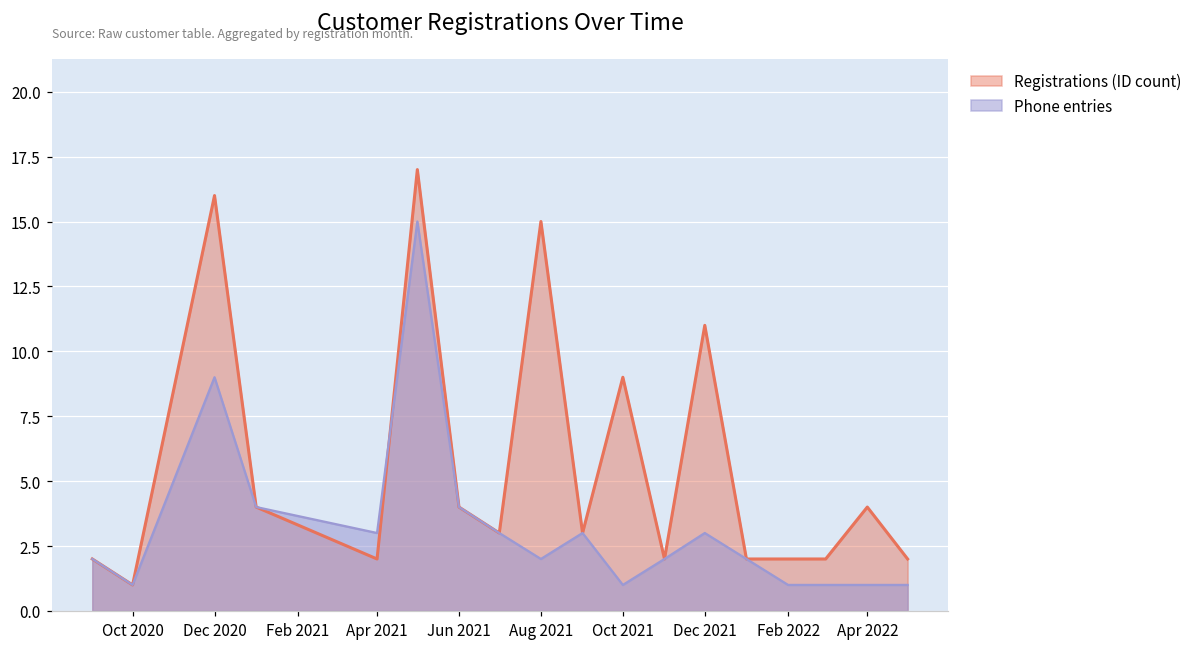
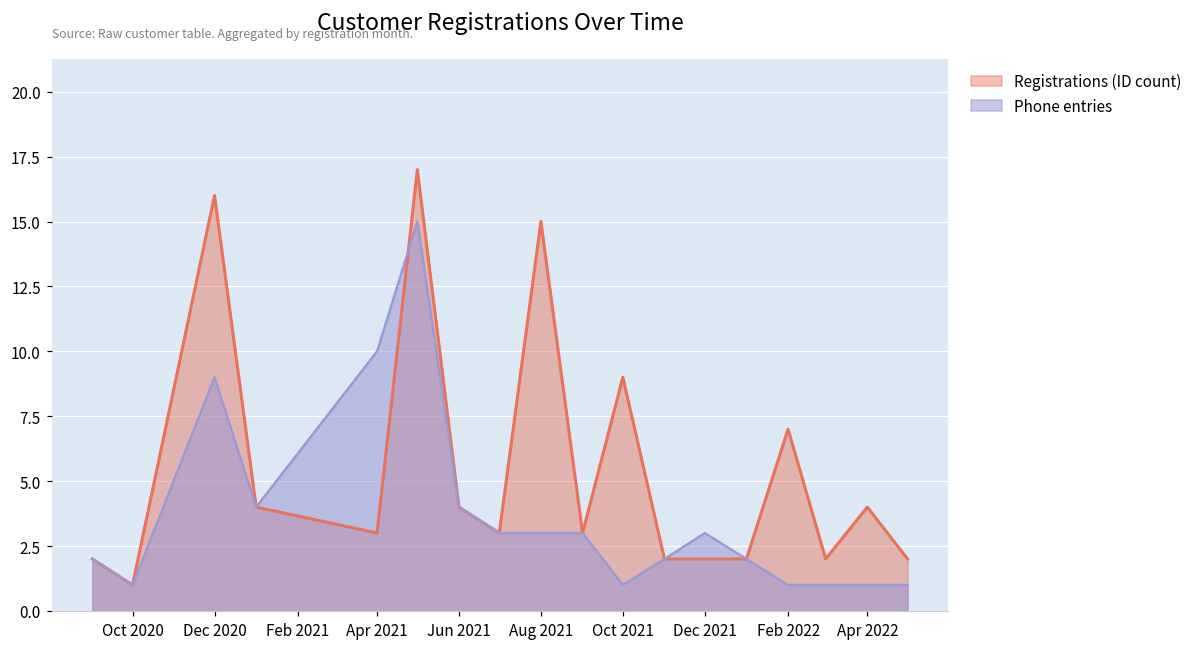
Registrations (ID count), Apr 2021: 2 -> 3
Phone entries, Apr 2021: 3 -> 10
Phone entries, Aug 2021: 2 -> 3
Registrations (ID count), Dec 2021: 11 -> 2
Registrations (ID count), Feb 2022: 2 -> 7
